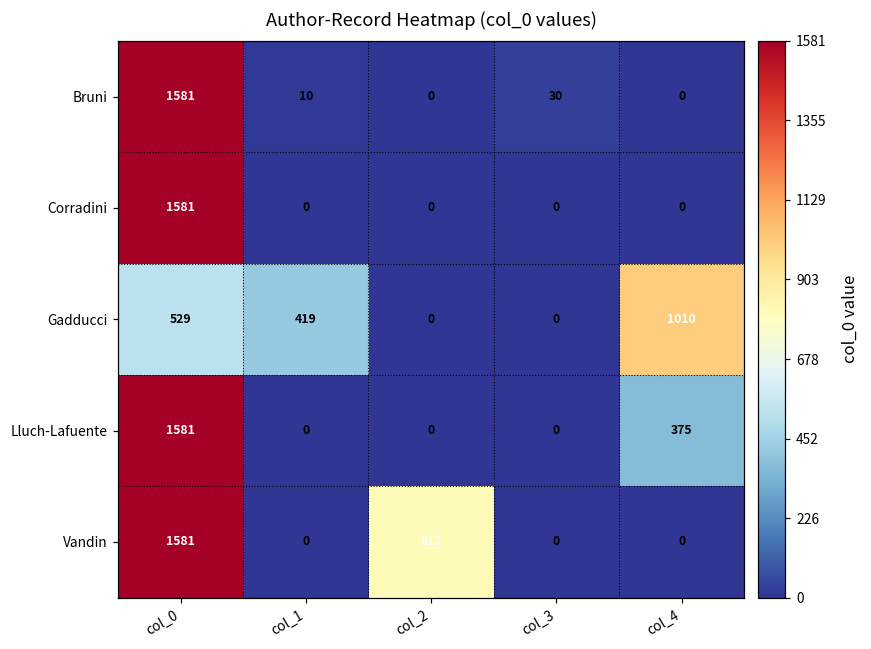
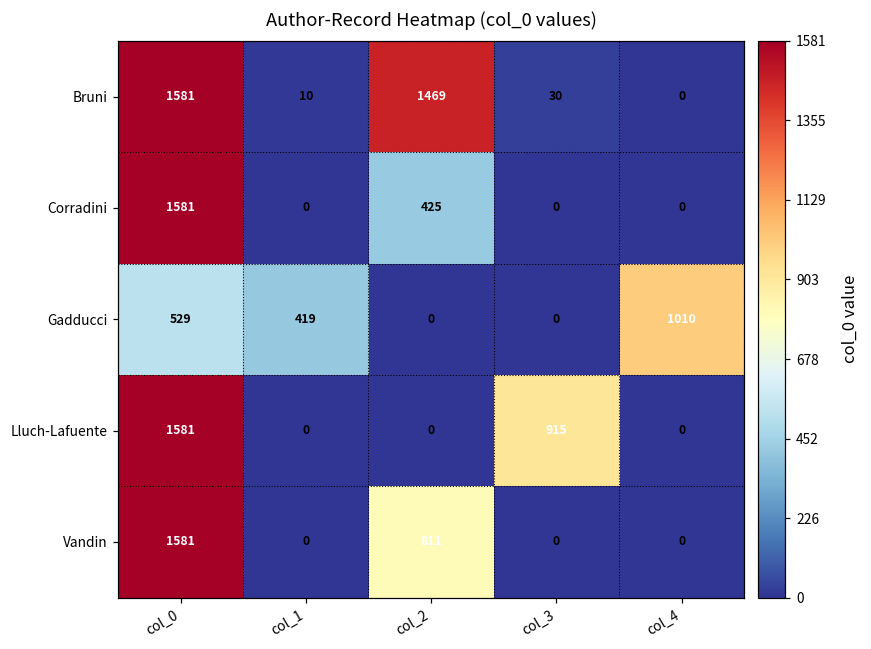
Bruni, col_2: 0 -> 1469
Corradini, col_2: 0 -> 425
Lluch-Lafuente, col_3: 0 -> 915
Lluch-Lafuente, col_4: 375 -> 0
